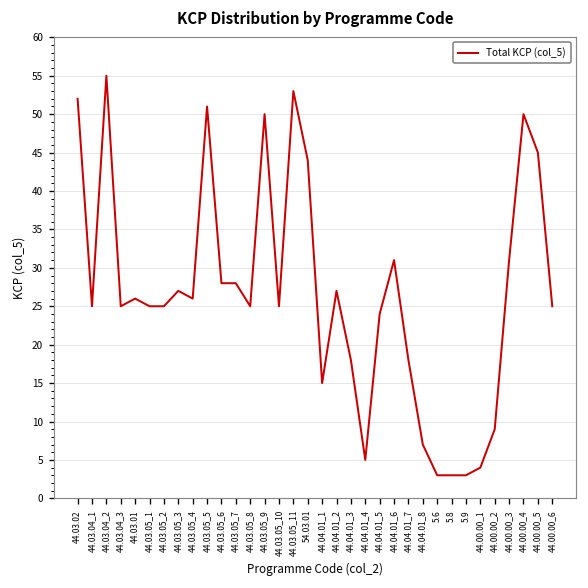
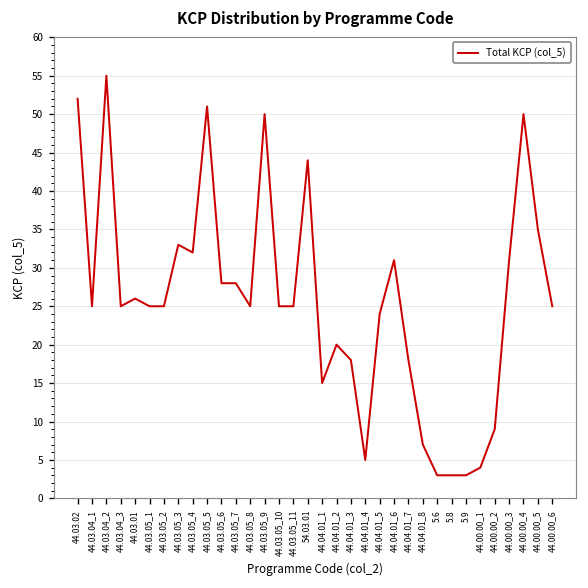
44.03.05_3: 27 -> 33
44.03.05_4: 26 -> 32
44.03.05_11: 53 -> 25
44.04.01_2: 27 -> 20
44.00.00_5: 45 -> 35
